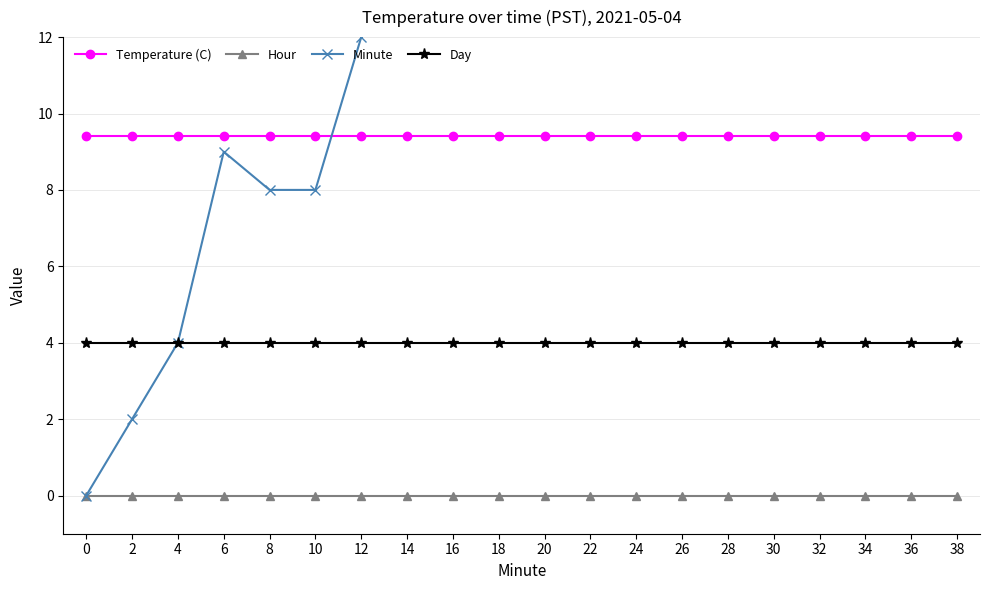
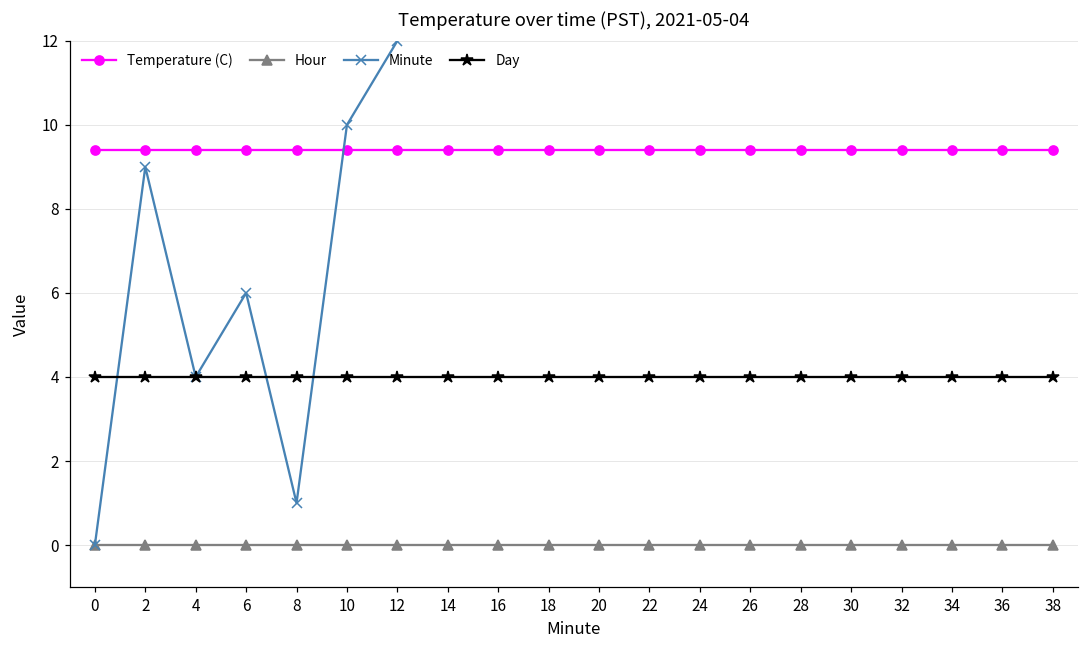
Minute, 2: 2 -> 9
Minute, 6: 9 -> 6
Minute, 8: 8 -> 1
Minute, 10: 8 -> 10
